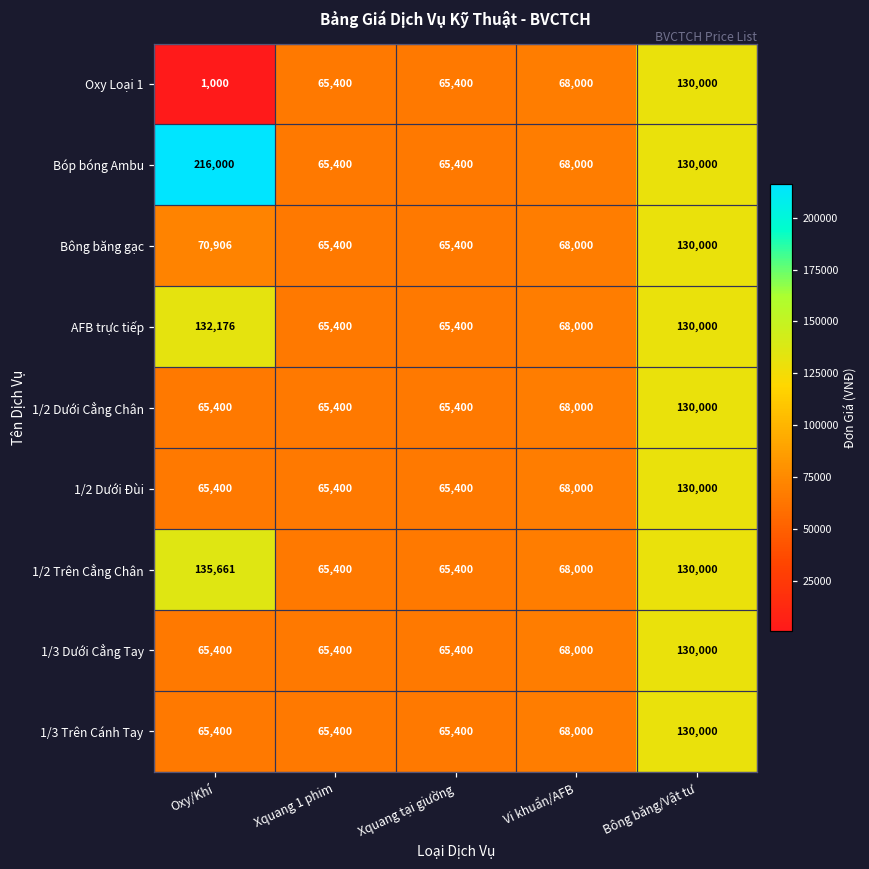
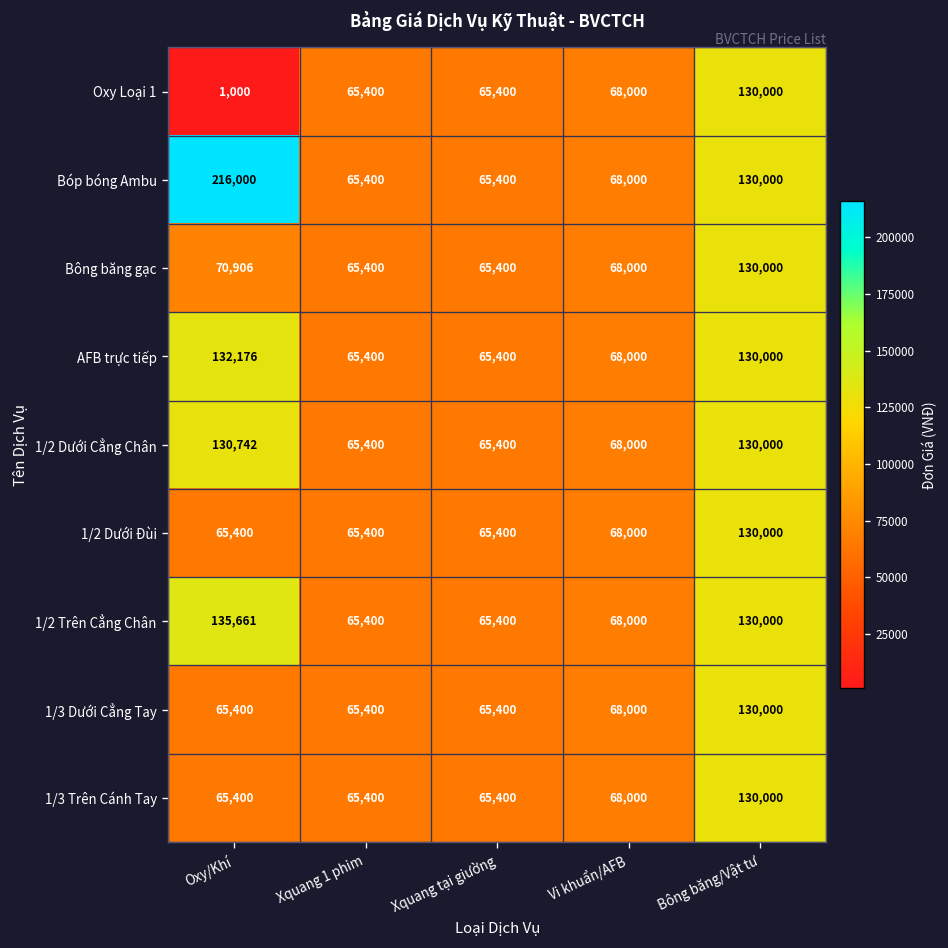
1/2 Dưới Cẳng Chân, Oxy/Khí: 65,400 -> 130,742
